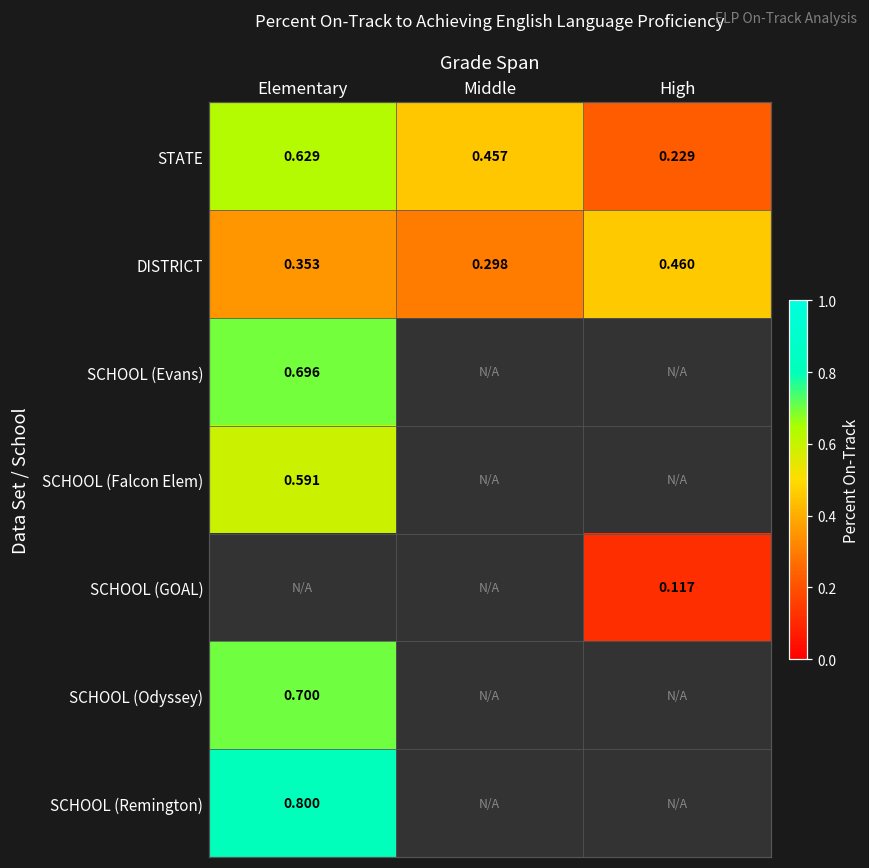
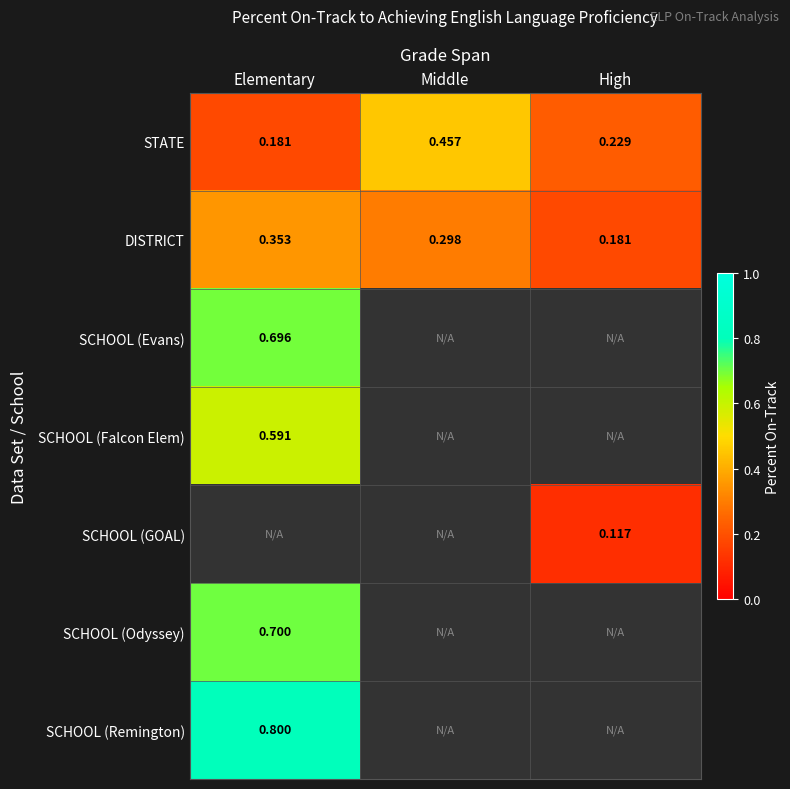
STATE, Elementary: 0.629 -> 0.181
DISTRICT, High: 0.460 -> 0.181
